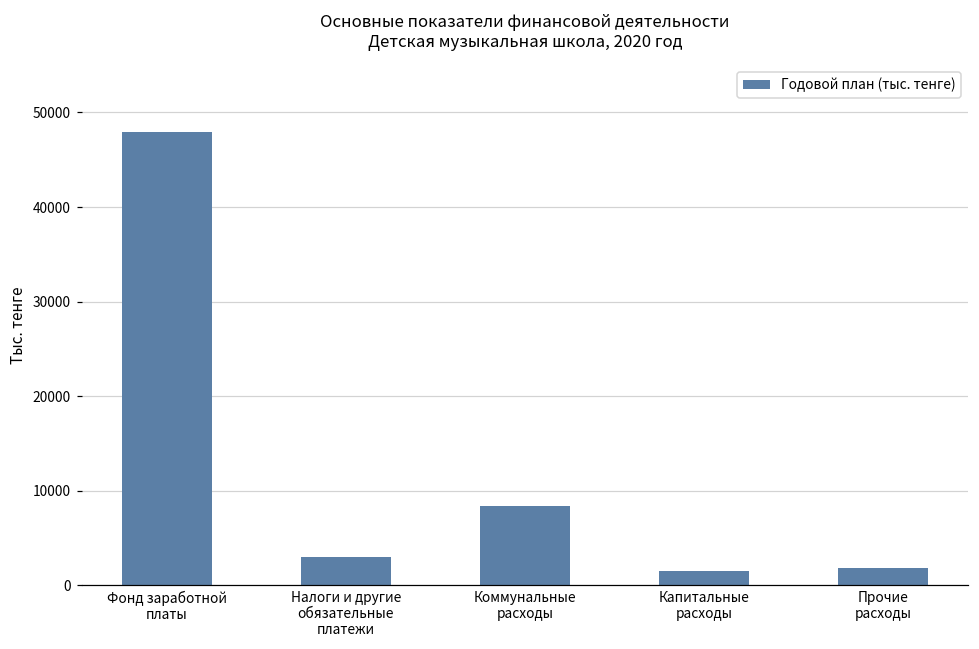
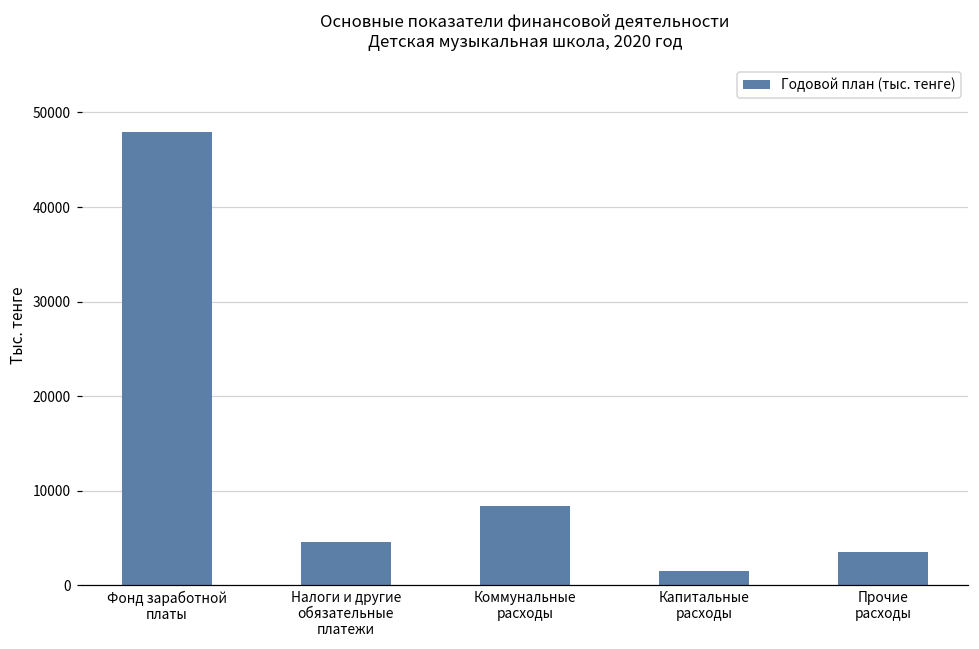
Налоги и другие обязательные платежи: 3000 -> 5000
Прочие расходы: 2000 -> 4000
